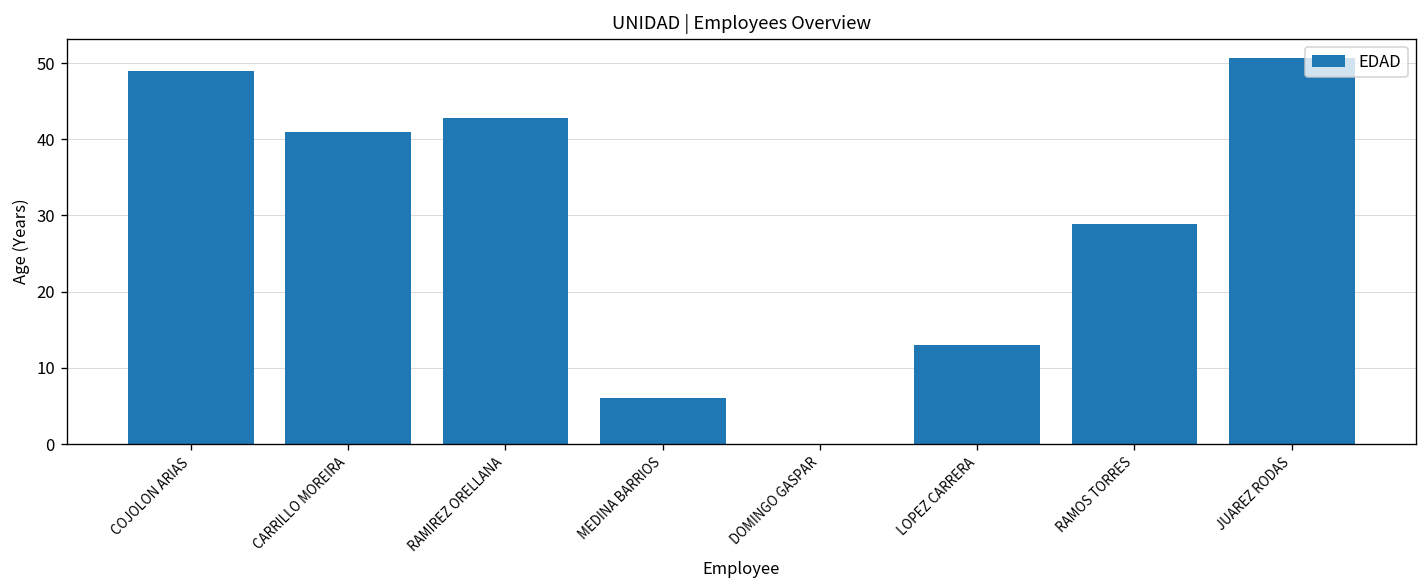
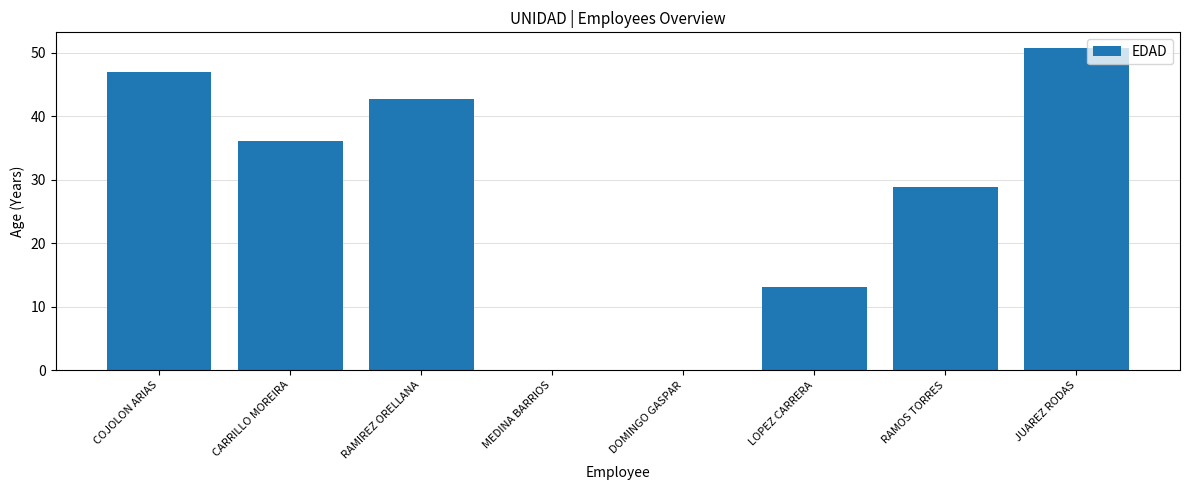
COJOLON ARIAS: 49 -> 47
CARRILLO MOREIRA: 41 -> 36
MEDINA BARRIOS: 6 -> 0
